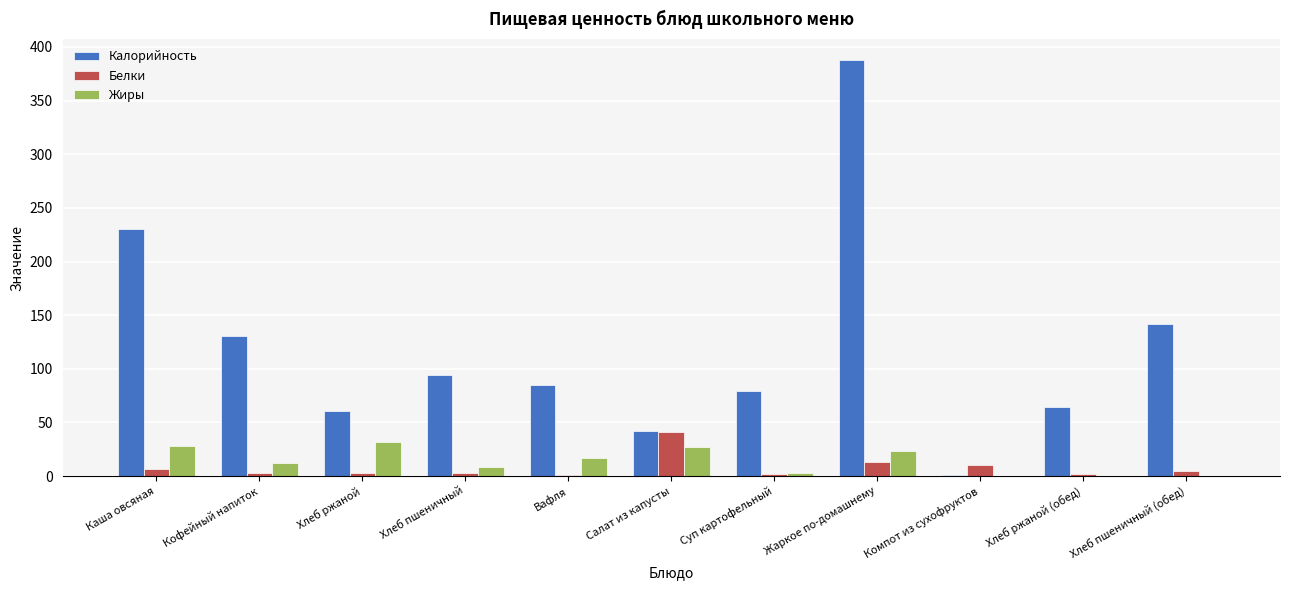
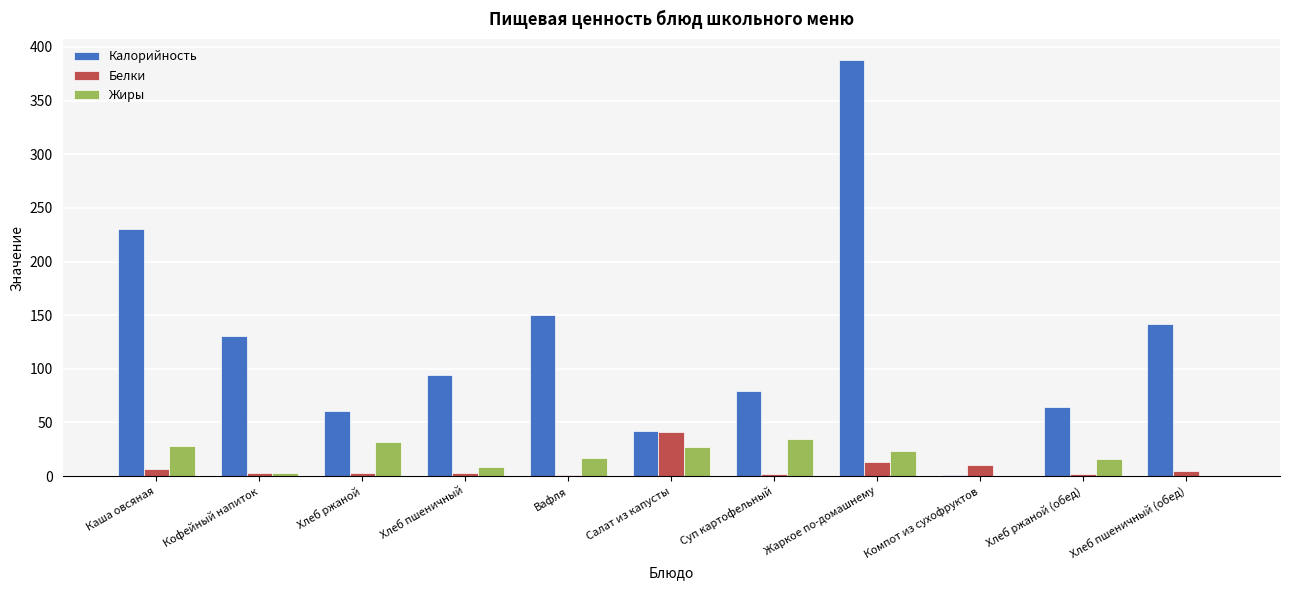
Жиры, Кофейный напиток: 12 -> 3
Калорийность, Вафля: 85 -> 150
Жиры, Суп картофельный: 3 -> 34
Жиры, Хлеб ржаной (обед): 0 -> 16
